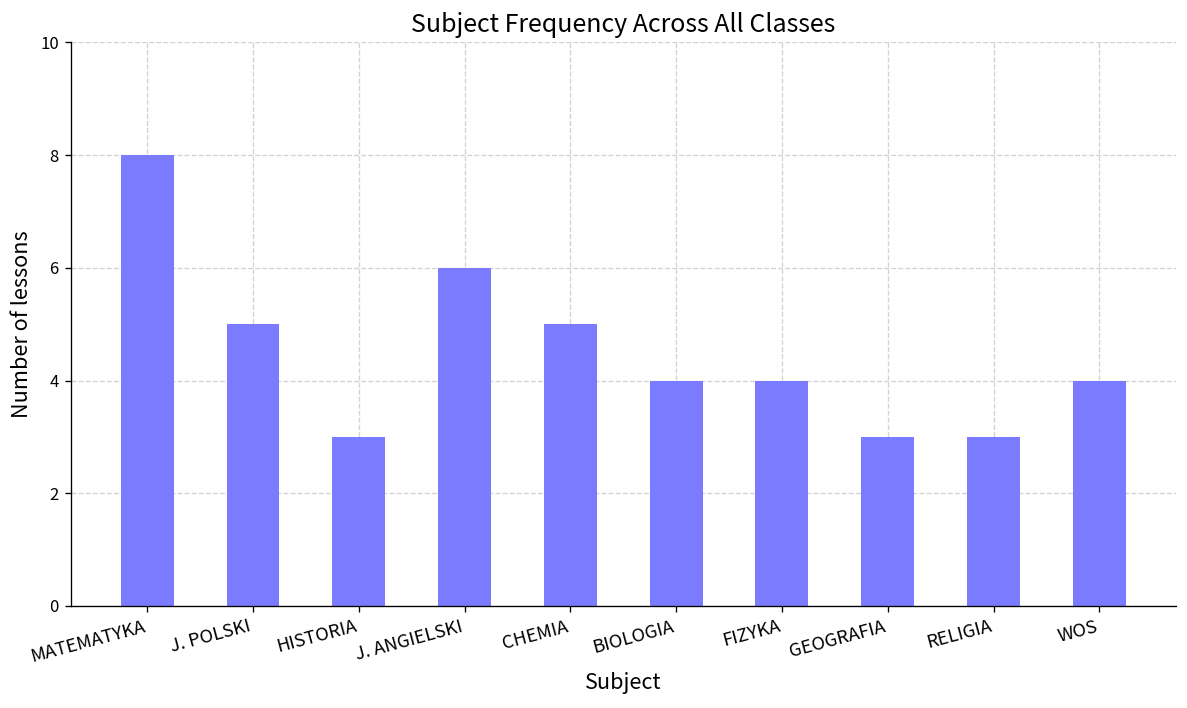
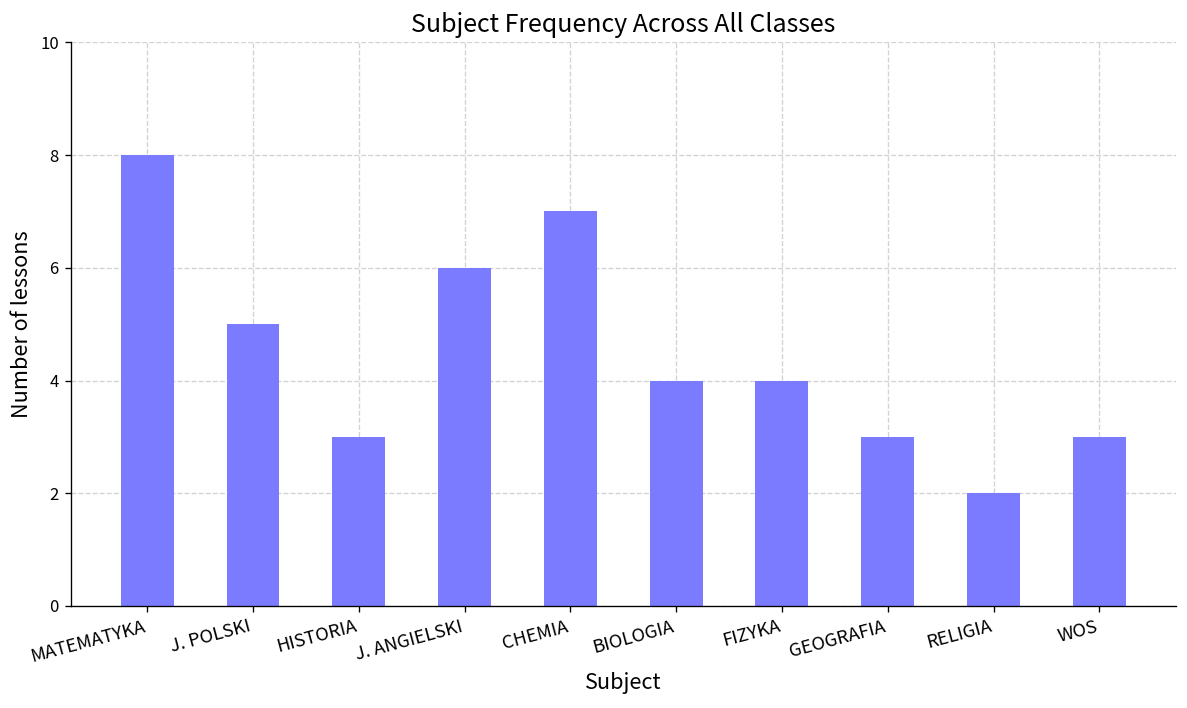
CHEMIA: 5 -> 7
RELIGIA: 3 -> 2
WOS: 4 -> 3
